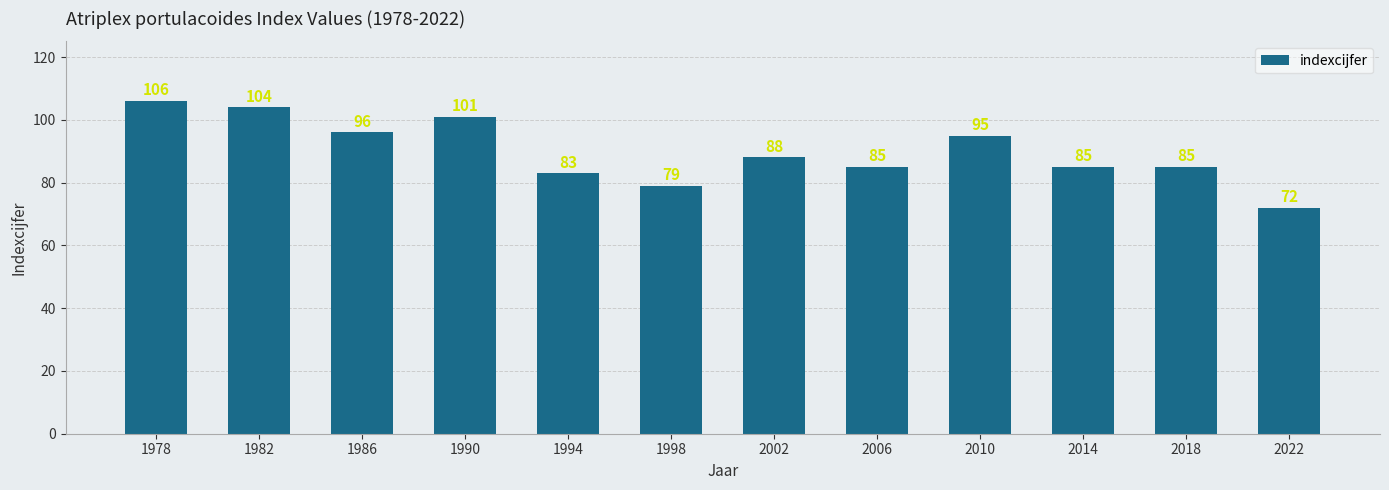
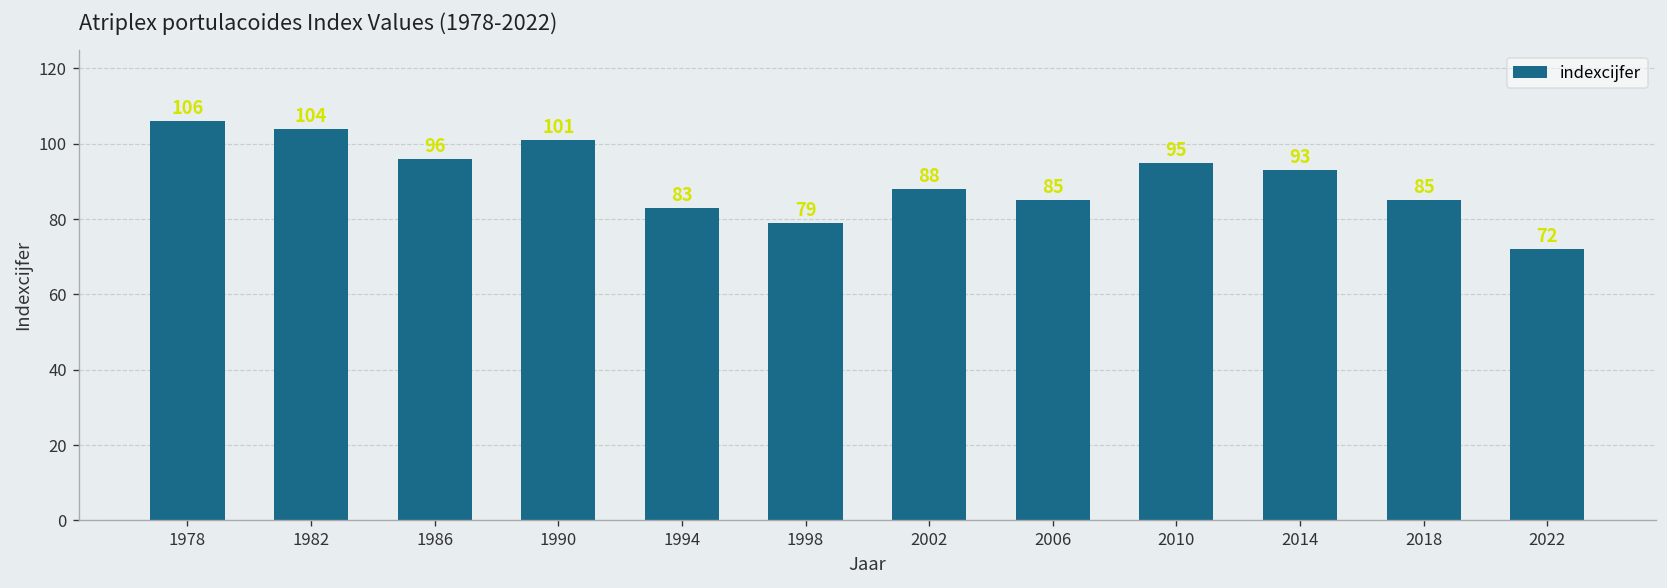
2014: 85 -> 93
